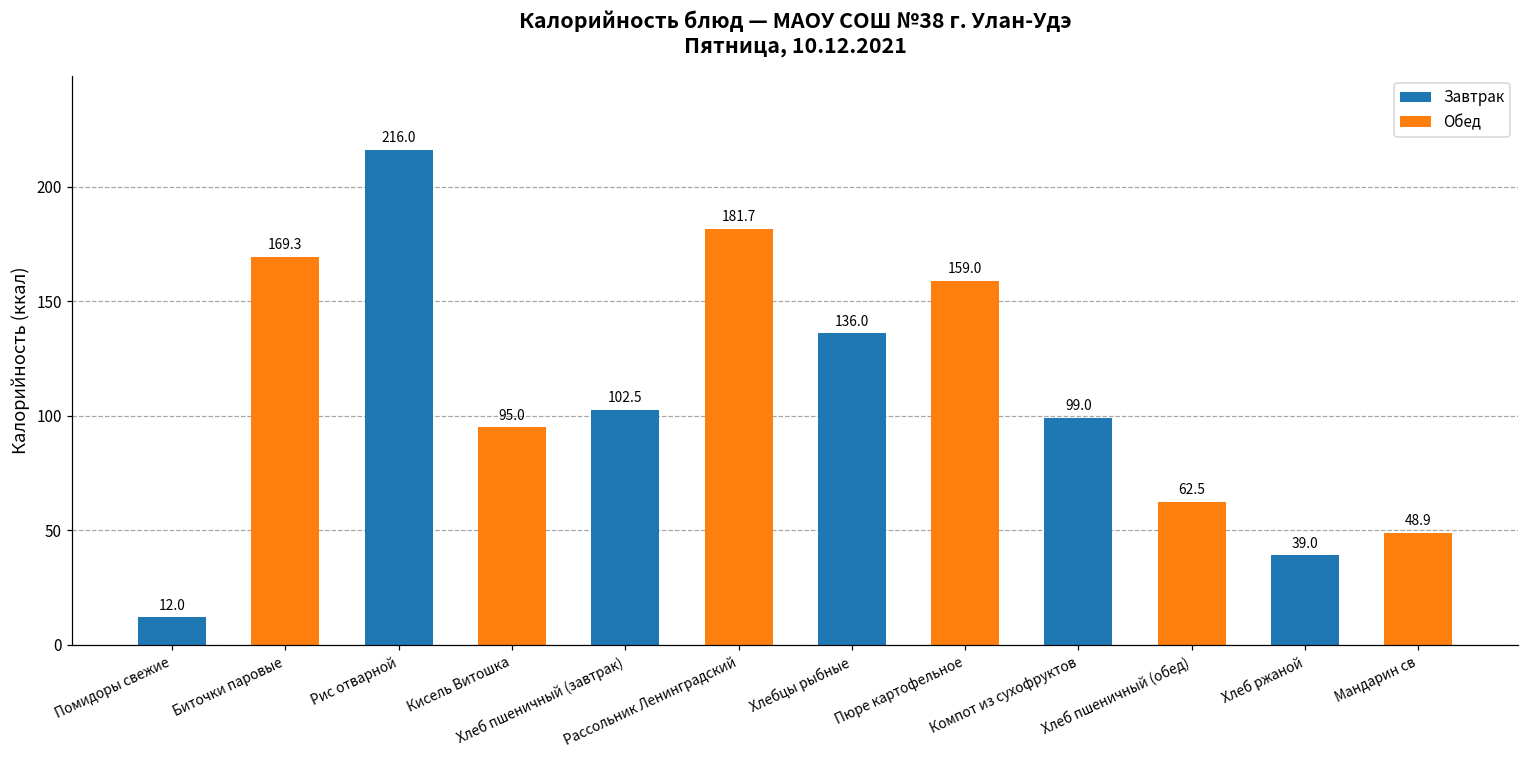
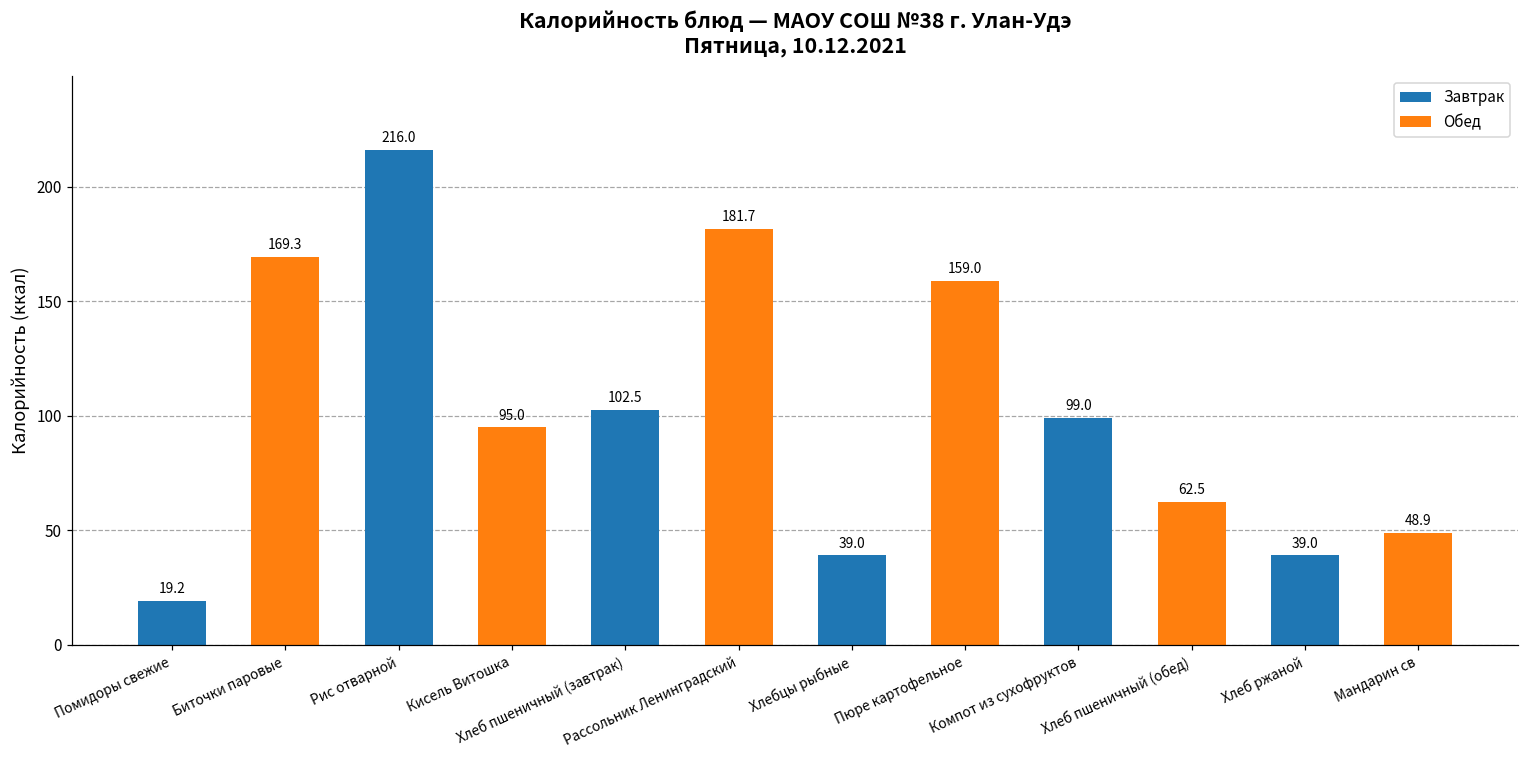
Помидоры свежие: 12.0 -> 19.2
Хлебцы рыбные: 136.0 -> 39.0
